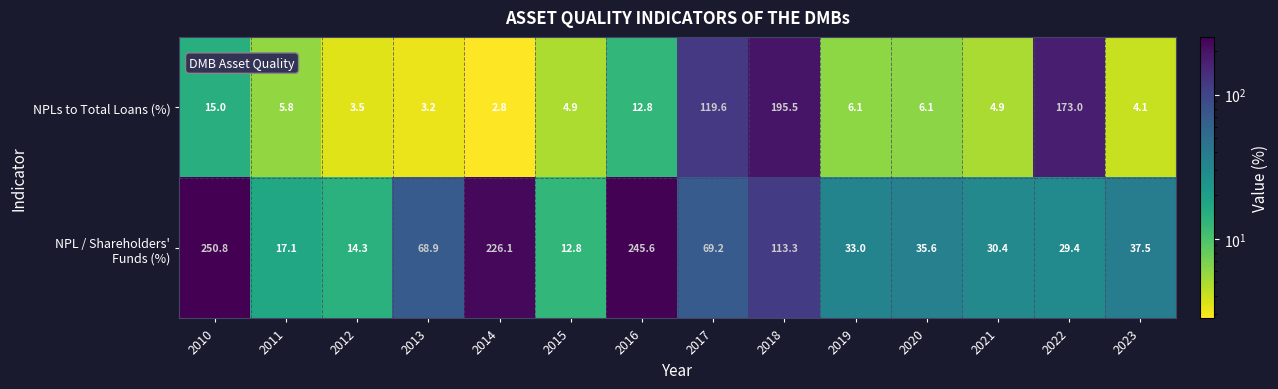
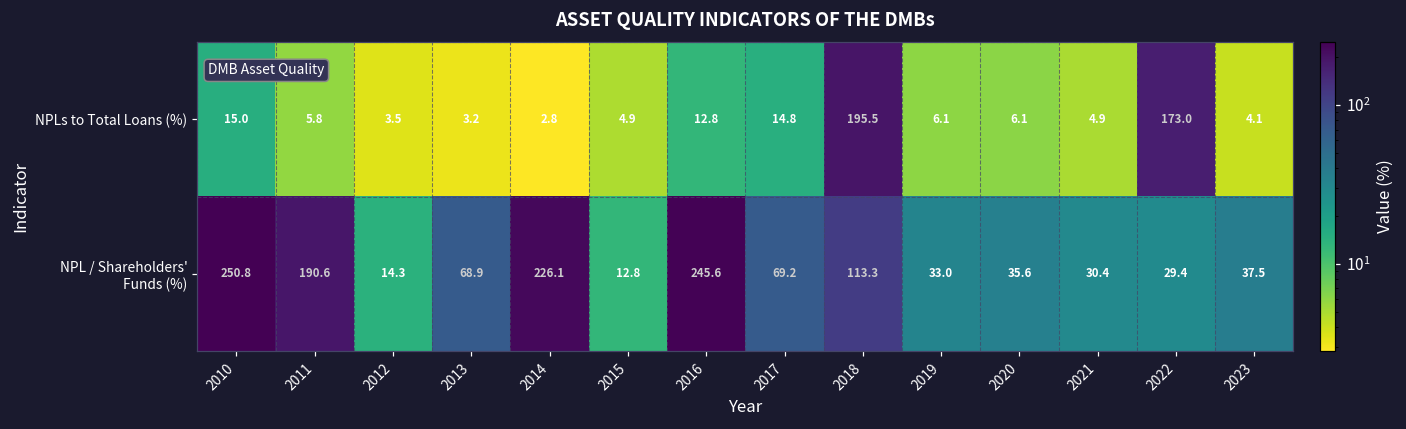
NPLs to Total Loans (%), 2017: 119.6 -> 14.8
NPL / Shareholders' Funds (%), 2011: 17.1 -> 190.6
